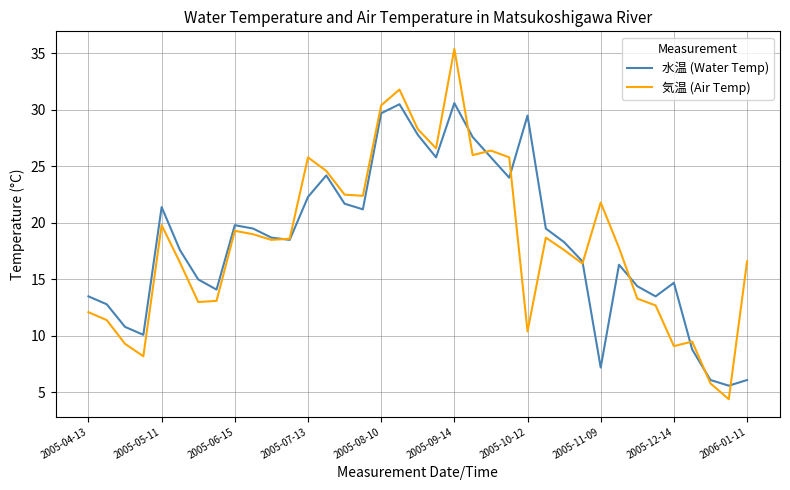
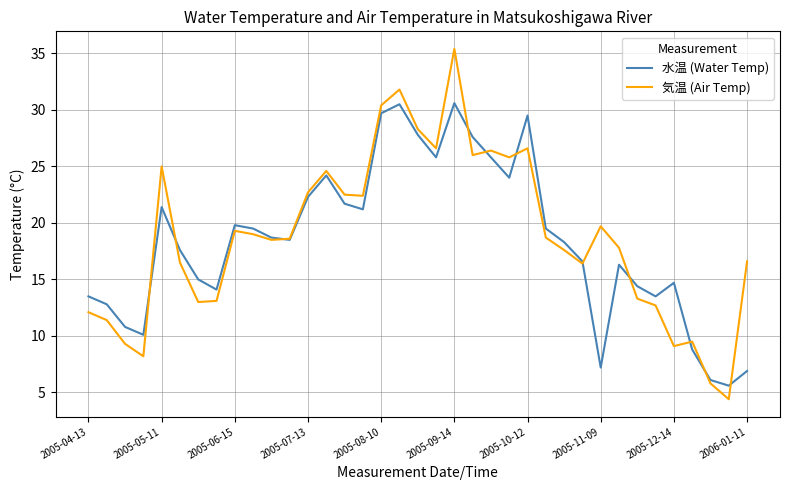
気温 (Air Temp), 2005-05-11: 19.8 -> 25.0
気温 (Air Temp), 2005-07-13: 25.8 -> 22.7
気温 (Air Temp), 2005-10-12: 10.4 -> 26.6
気温 (Air Temp), 2005-11-09: 21.8 -> 19.7
水温 (Water Temp), 2006-01-11: 6.1 -> 6.9
